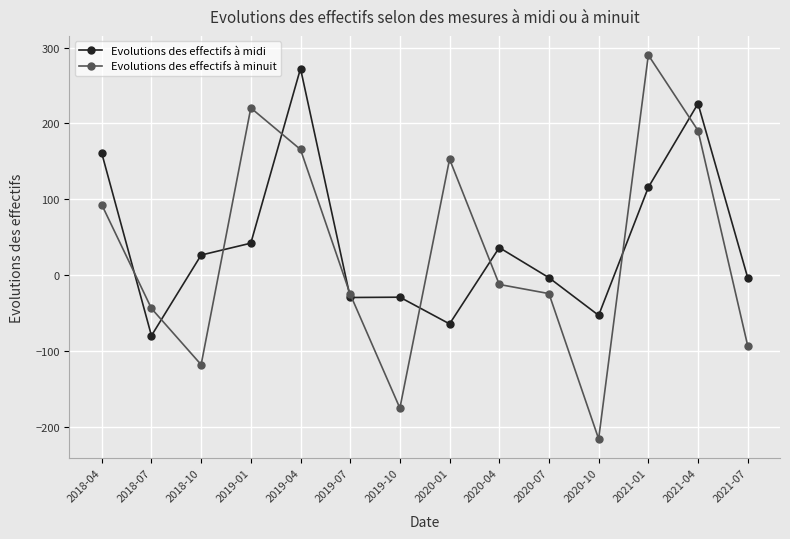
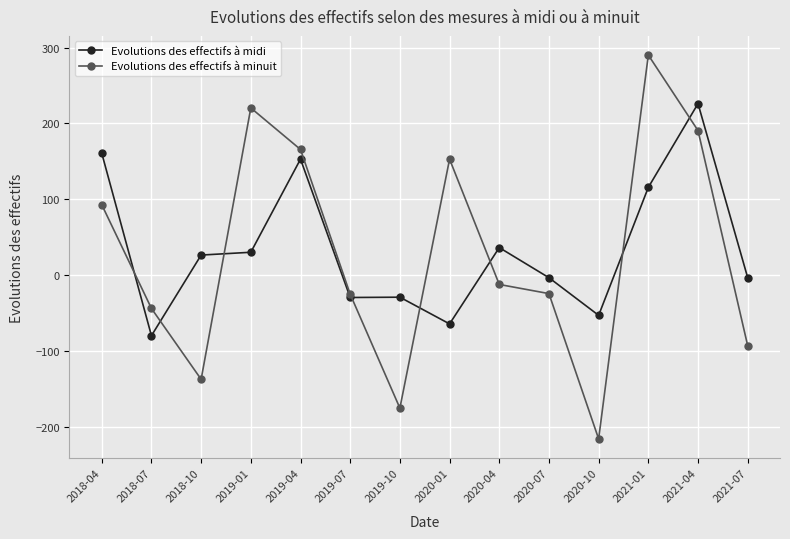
Evolutions des effectifs à minuit, 2018-10: -120 -> -140
Evolutions des effectifs à midi, 2019-01: 40 -> 30
Evolutions des effectifs à midi, 2019-04: 270 -> 150
